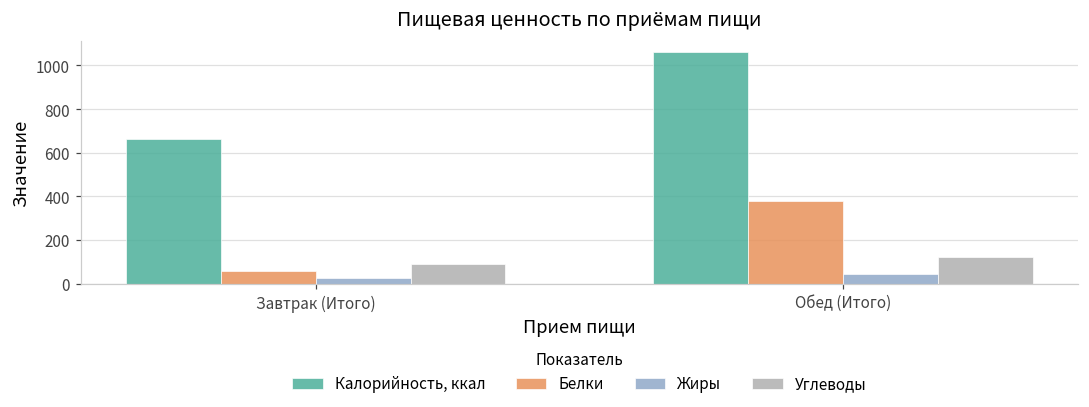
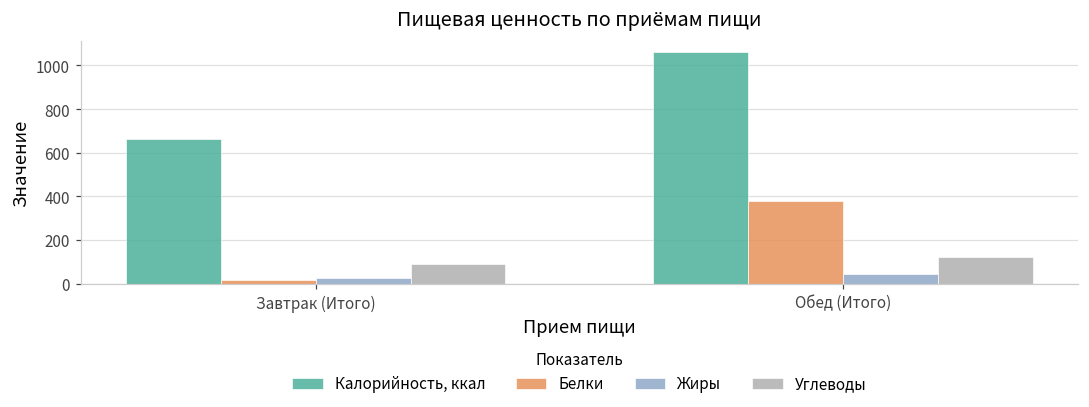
Белки, Завтрак (Итого): 60 -> 20
